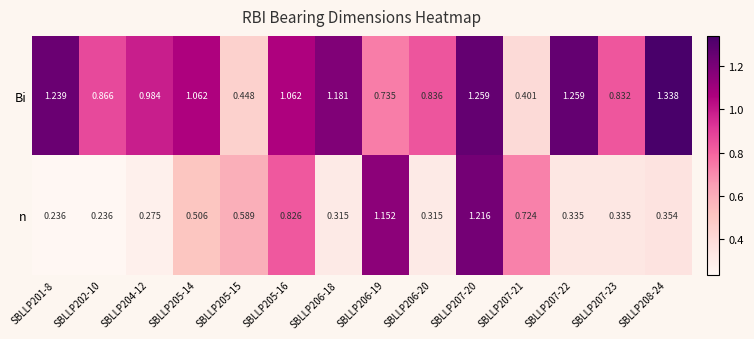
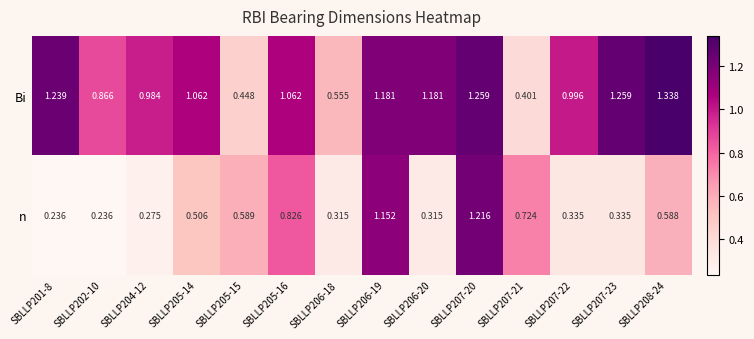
Bi, SBLLP206-18: 1.181 -> 0.555
Bi, SBLLP206-19: 0.735 -> 1.181
Bi, SBLLP206-20: 0.836 -> 1.181
Bi, SBLLP207-22: 1.259 -> 0.996
Bi, SBLLP207-23: 0.832 -> 1.259
n, SBLLP208-24: 0.354 -> 0.588
